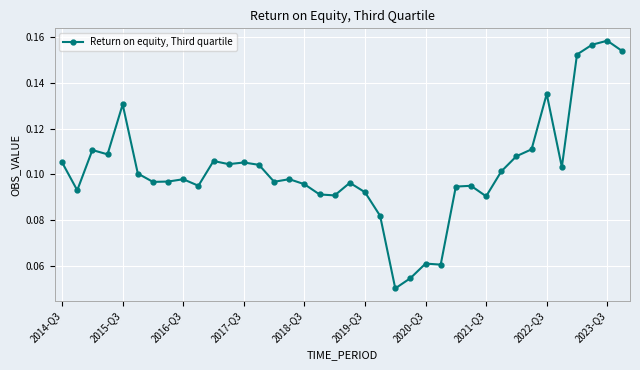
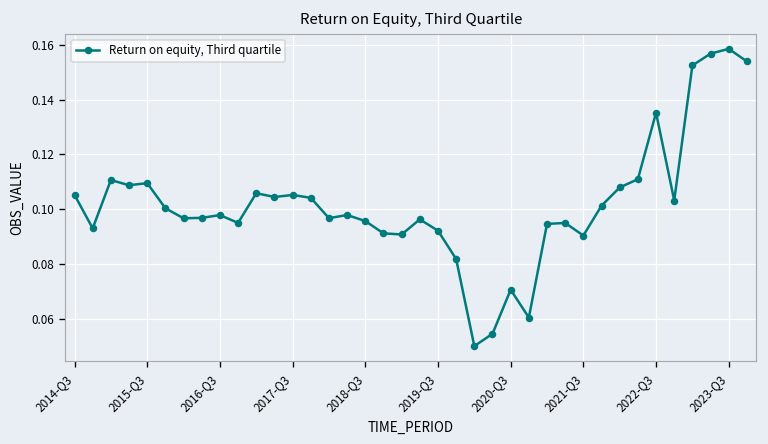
2015-Q3: 0.131 -> 0.110
2020-Q3: 0.061 -> 0.071
